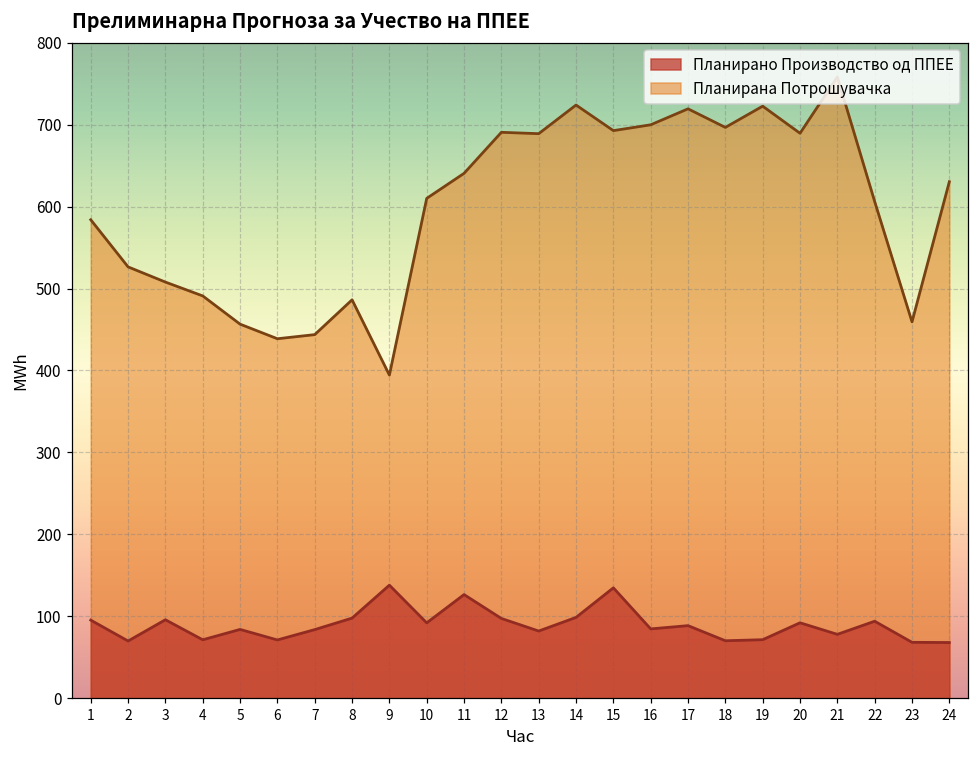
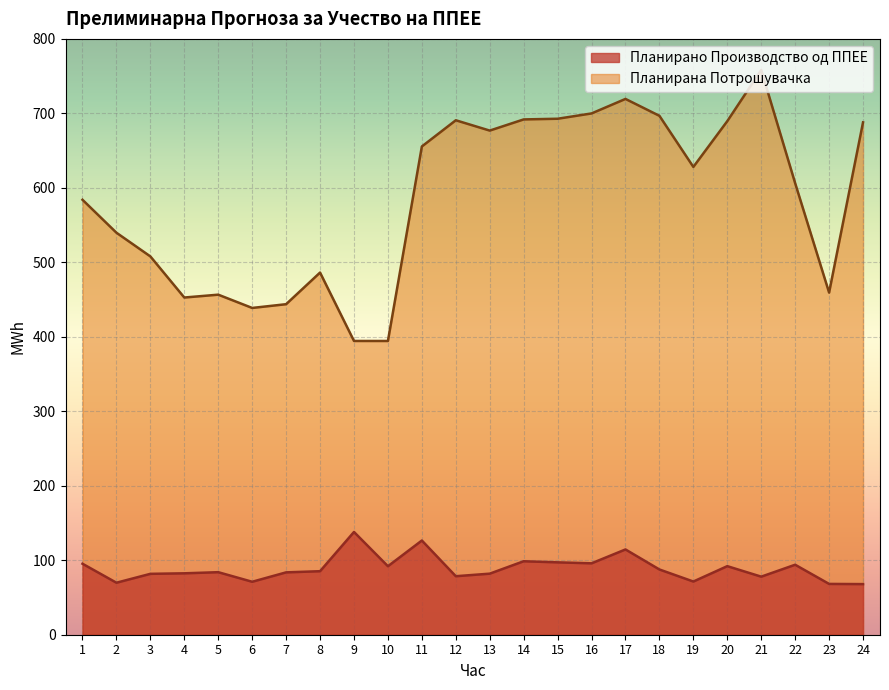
Планирана Потрошувачка, 2: 530 -> 540
Планирано Производство од ППЕЕ, 3: 100 -> 80
Планирано Производство од ППЕЕ, 4: 70 -> 80
Планирана Потрошувачка, 4: 490 -> 450
Планирано Производство од ППЕЕ, 8: 100 -> 90
Планирана Потрошувачка, 10: 610 -> 390
Планирана Потрошувачка, 11: 640 -> 660
Планирано Производство од ППЕЕ, 12: 100 -> 80
Планирана Потрошувачка, 13: 690 -> 680
Планирана Потрошувачка, 14: 720 -> 690
Планирано Производство од ППЕЕ, 15: 130 -> 100
Планирано Производство од ППЕЕ, 16: 80 -> 100
Планирано Производство од ППЕЕ, 17: 90 -> 110
Планирано Производство од ППЕЕ, 18: 70 -> 90
Планирана Потрошувачка, 19: 720 -> 630
Планирана Потрошувачка, 24: 630 -> 690
